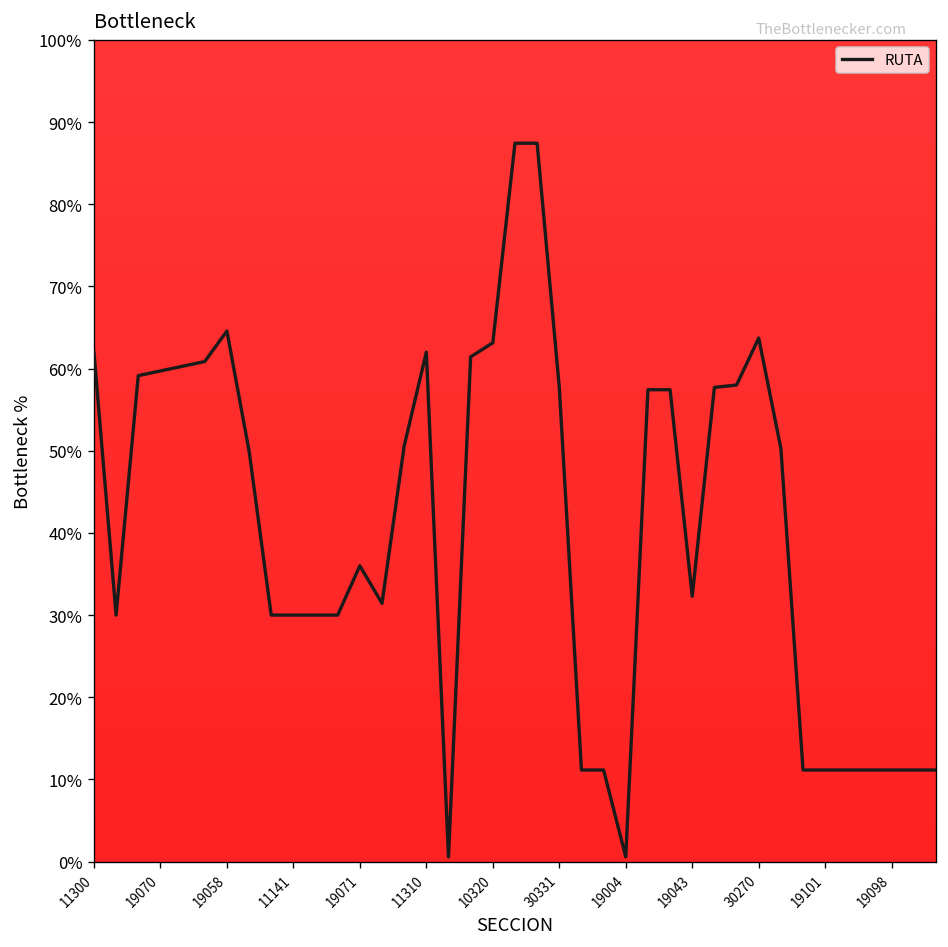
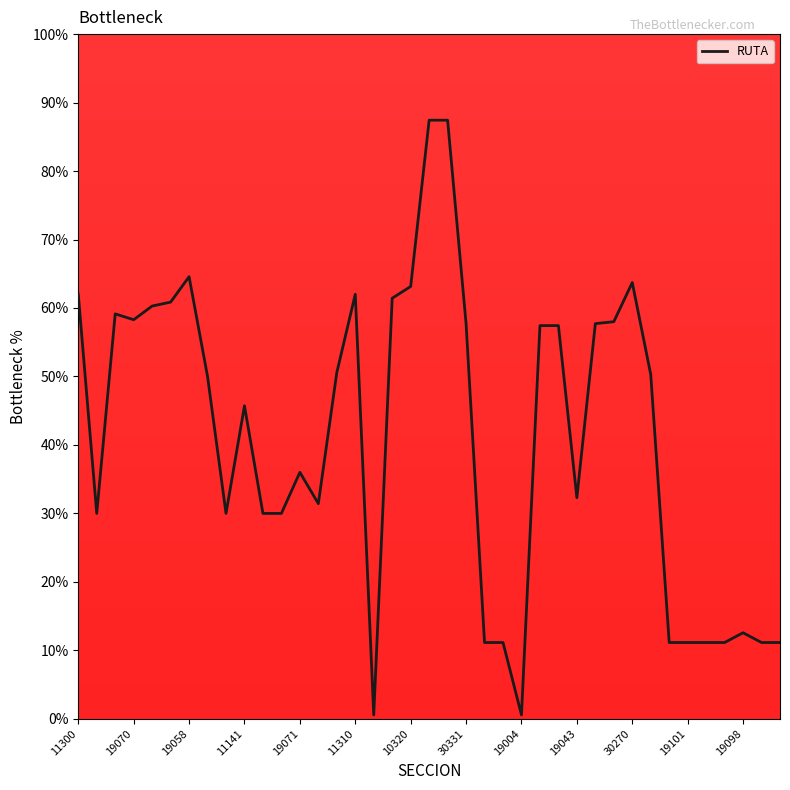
19070: 60% -> 58%
11141: 30% -> 46%
19098: 11% -> 13%
